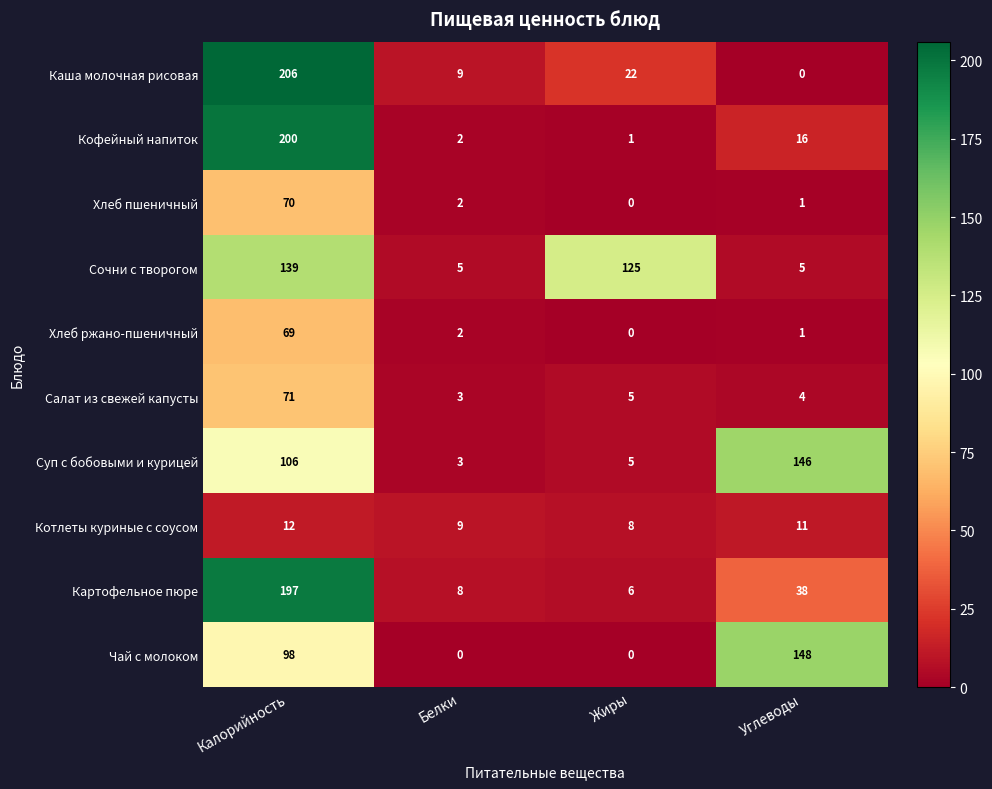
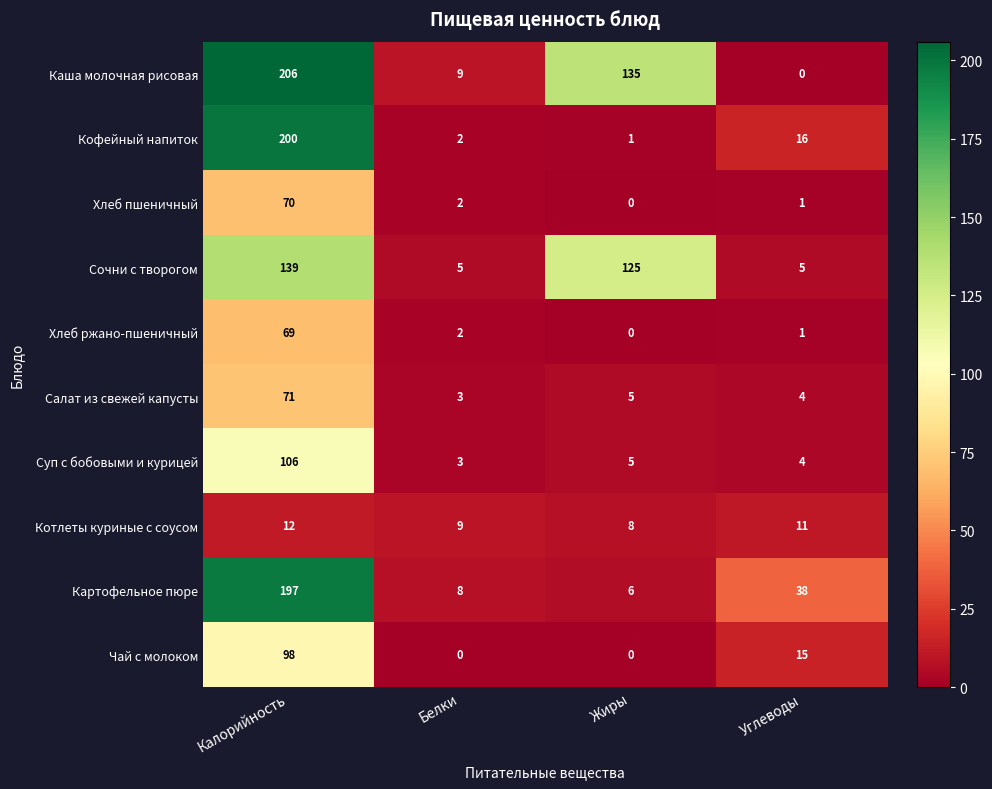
Каша молочная рисовая, Жиры: 22 -> 135
Суп с бобовыми и курицей, Углеводы: 146 -> 4
Чай с молоком, Углеводы: 148 -> 15
